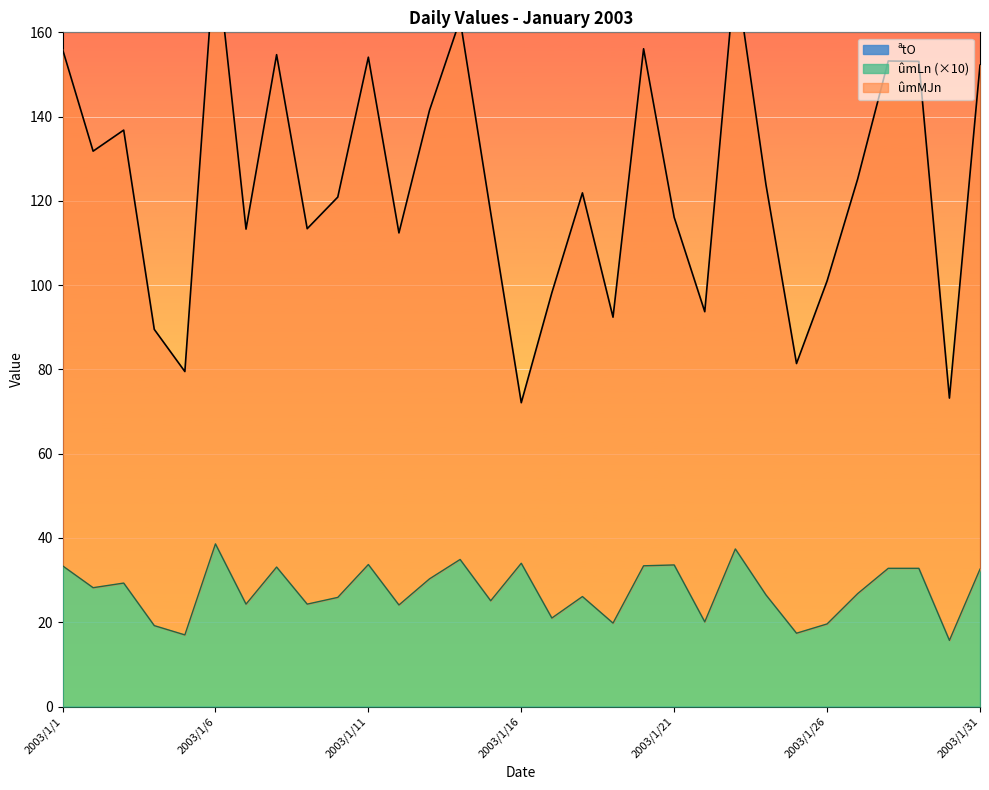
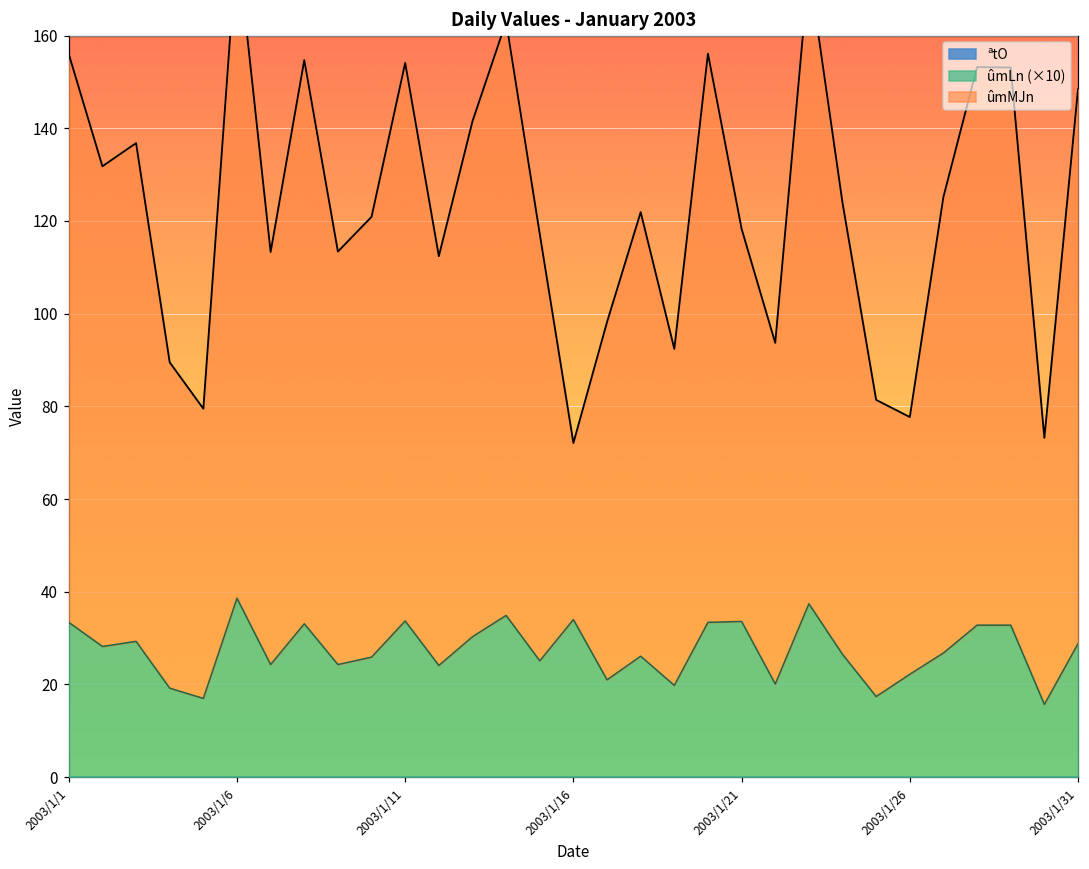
ûmMJn, 2003/1/21: 83 -> 85
ûmLn (×10), 2003/1/26: 20 -> 22
ûmMJn, 2003/1/26: 81 -> 56
ûmLn (×10), 2003/1/31: 33 -> 29
